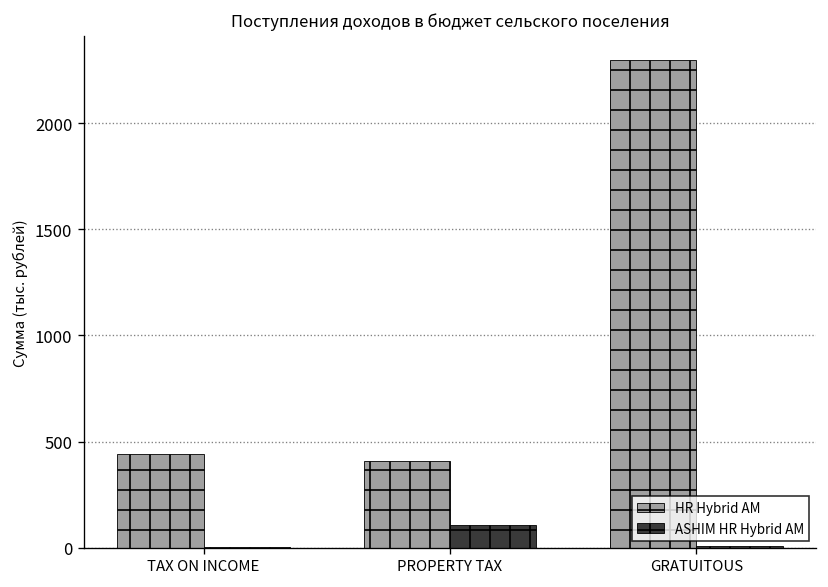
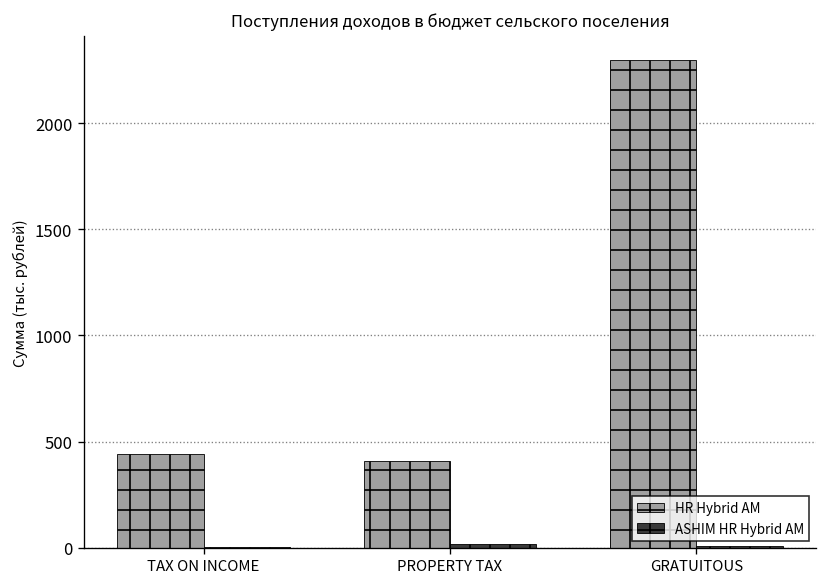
ASHIM HR Hybrid AM, PROPERTY TAX: 110 -> 20
